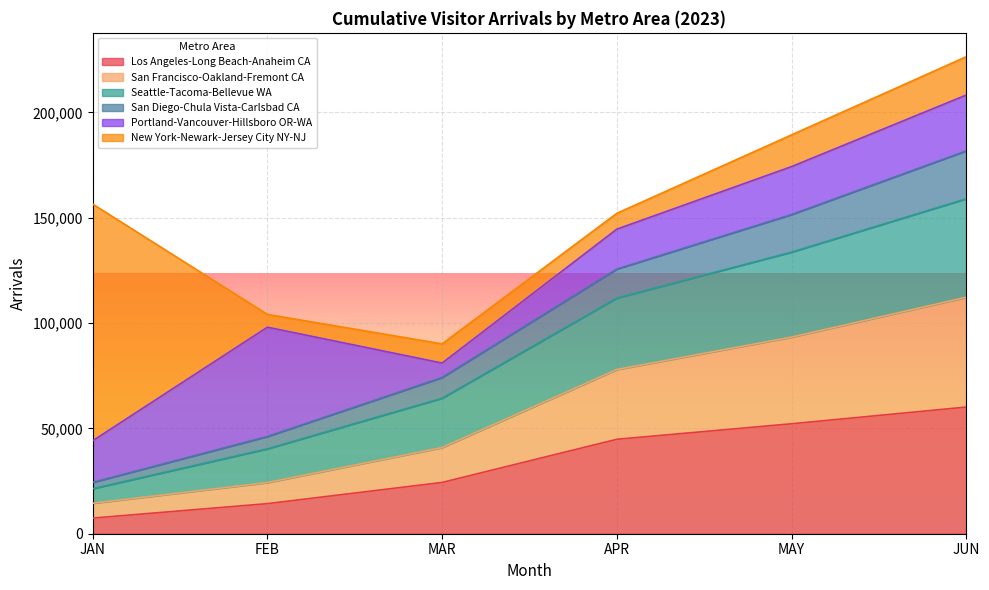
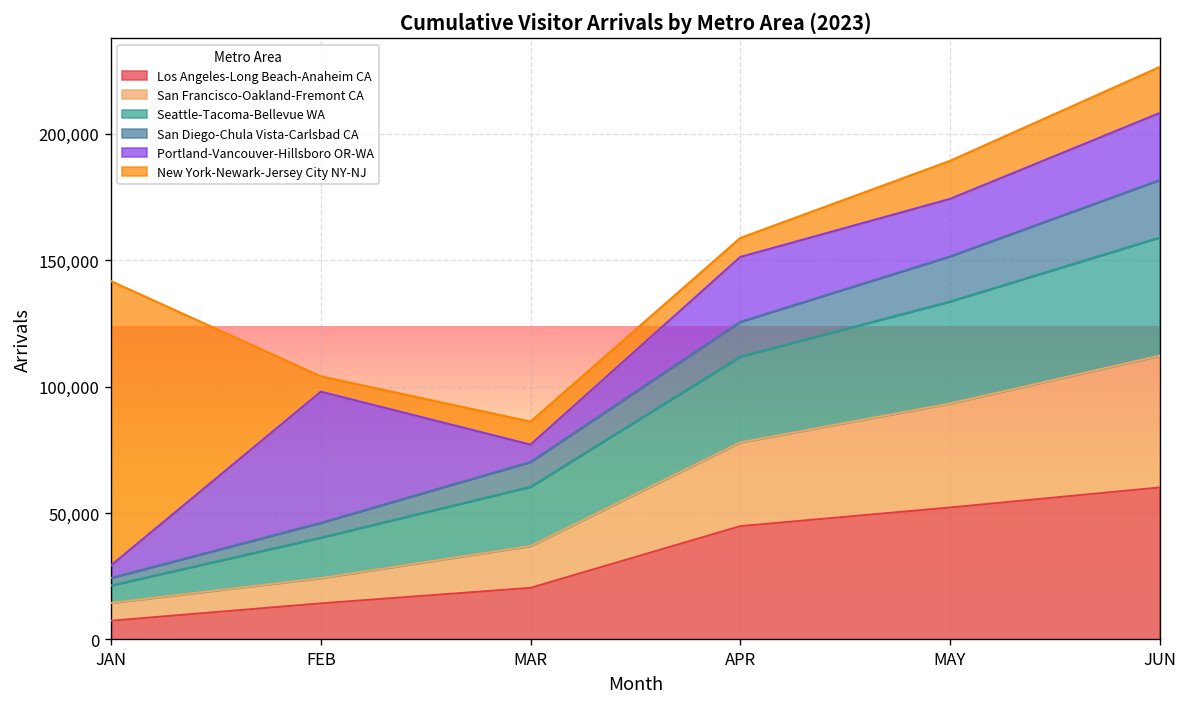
Portland-Vancouver-Hillsboro OR-WA, JAN: 20,000 -> 5,000
Los Angeles-Long Beach-Anaheim CA, MAR: 24,000 -> 20,000
Portland-Vancouver-Hillsboro OR-WA, APR: 19,000 -> 26,000
